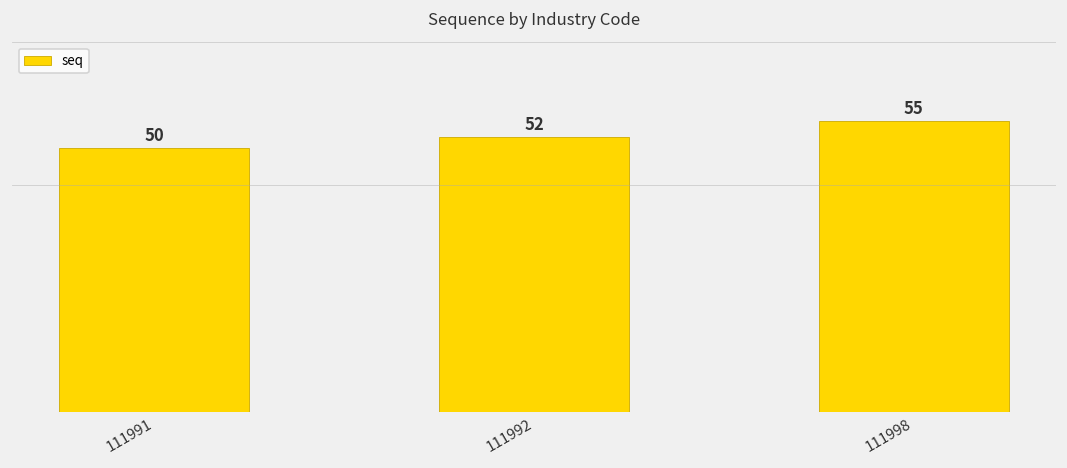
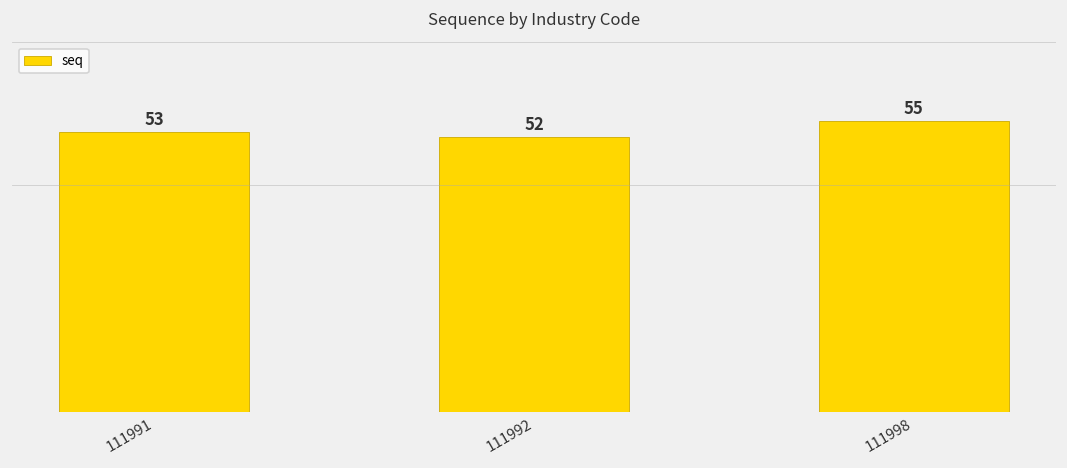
111991: 50 -> 53
